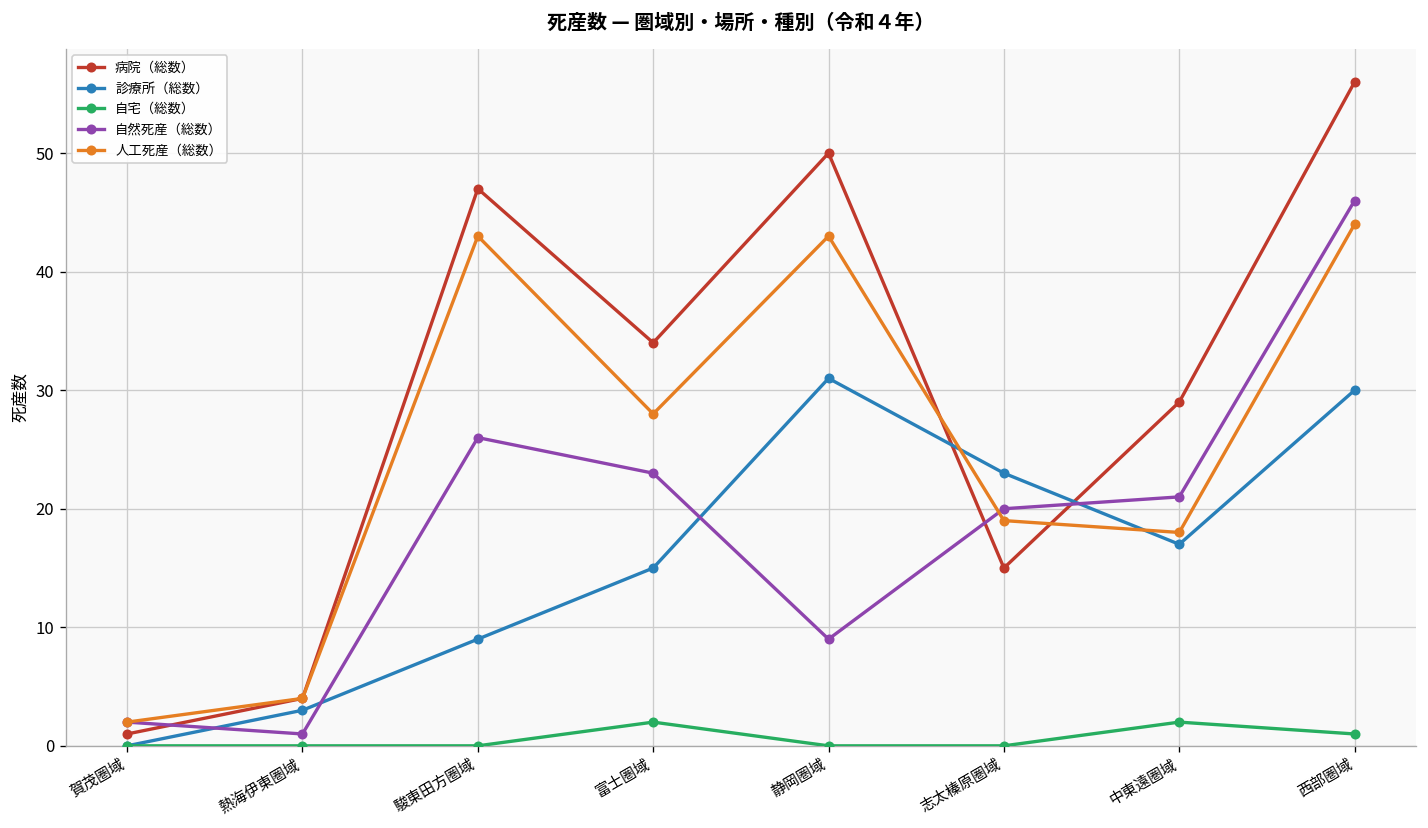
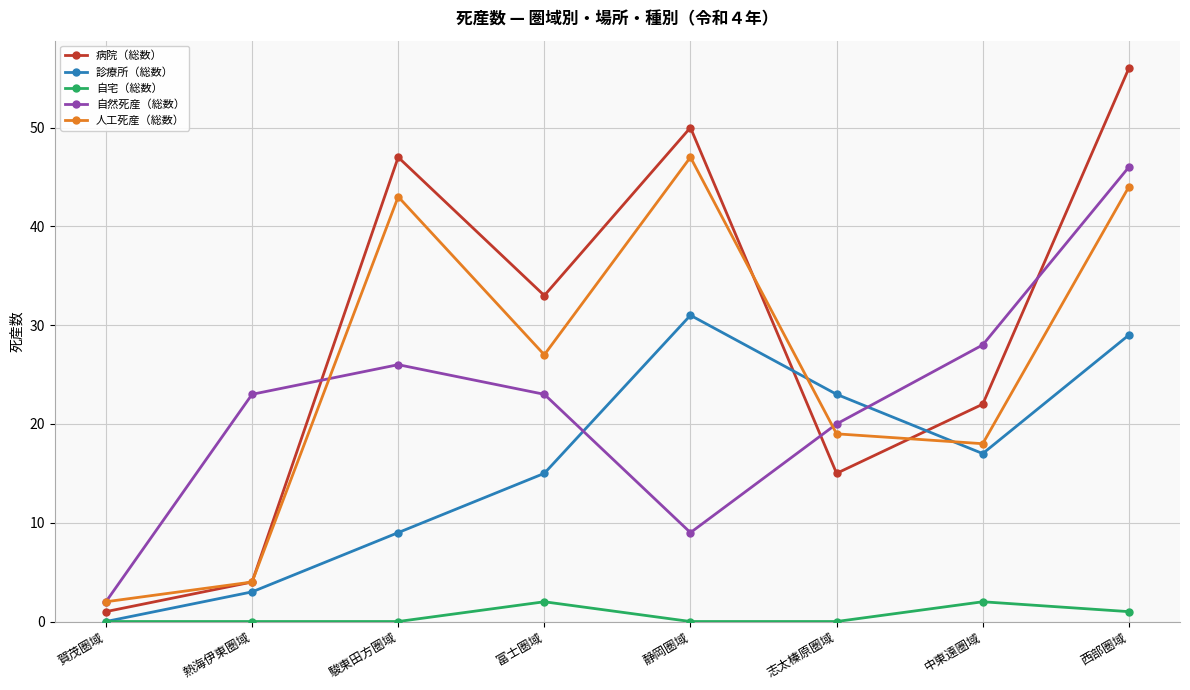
自然死産（総数）, 熱海伊東圏域: 1 -> 23
病院（総数）, 富士圏域: 34 -> 33
人工死産（総数）, 富士圏域: 28 -> 27
人工死産（総数）, 静岡圏域: 43 -> 47
病院（総数）, 中東遠圏域: 29 -> 22
自然死産（総数）, 中東遠圏域: 21 -> 28
診療所（総数）, 西部圏域: 30 -> 29
